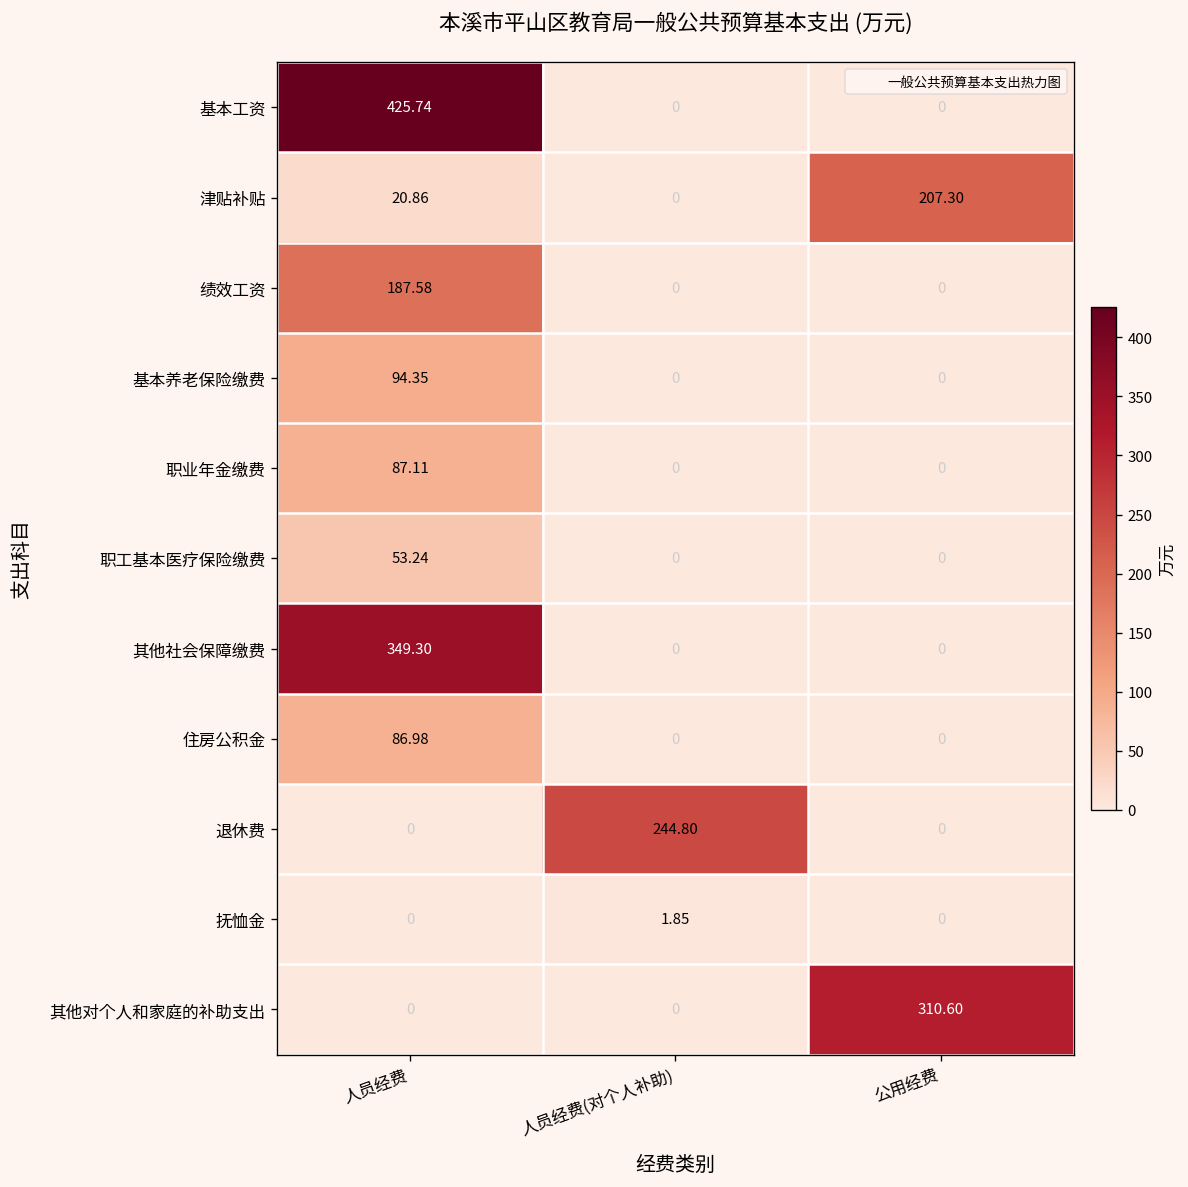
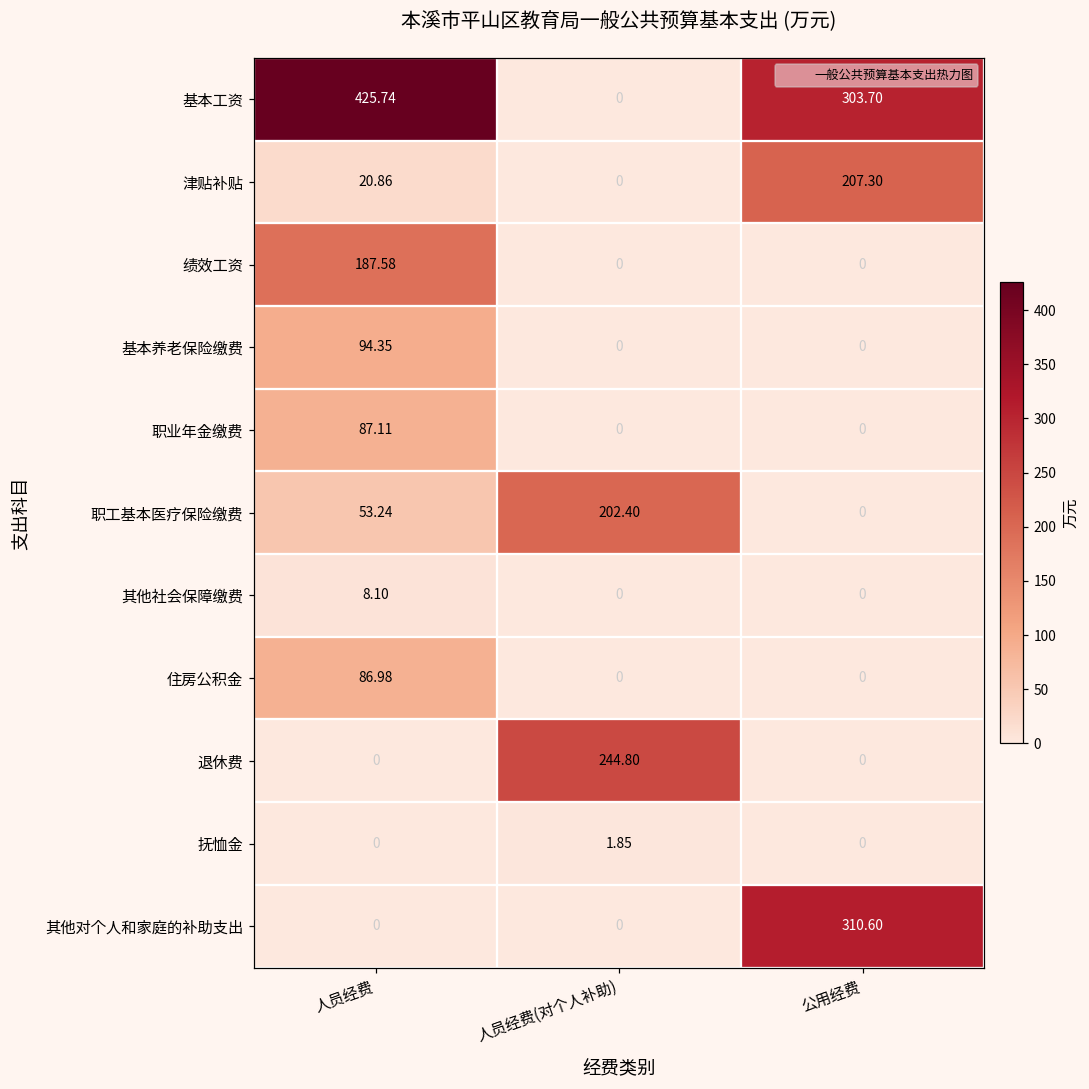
基本工资, 公用经费: 0 -> 303.70
职工基本医疗保险缴费, 人员经费(对个人补助): 0 -> 202.40
其他社会保障缴费, 人员经费: 349.30 -> 8.10
